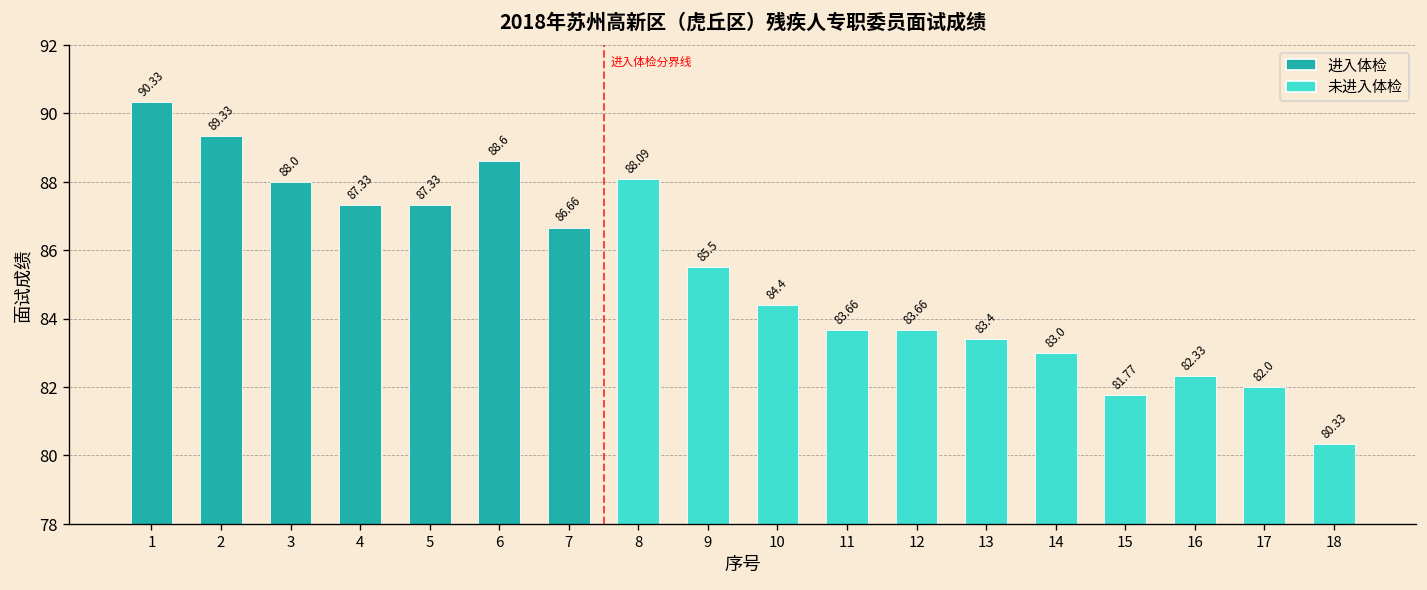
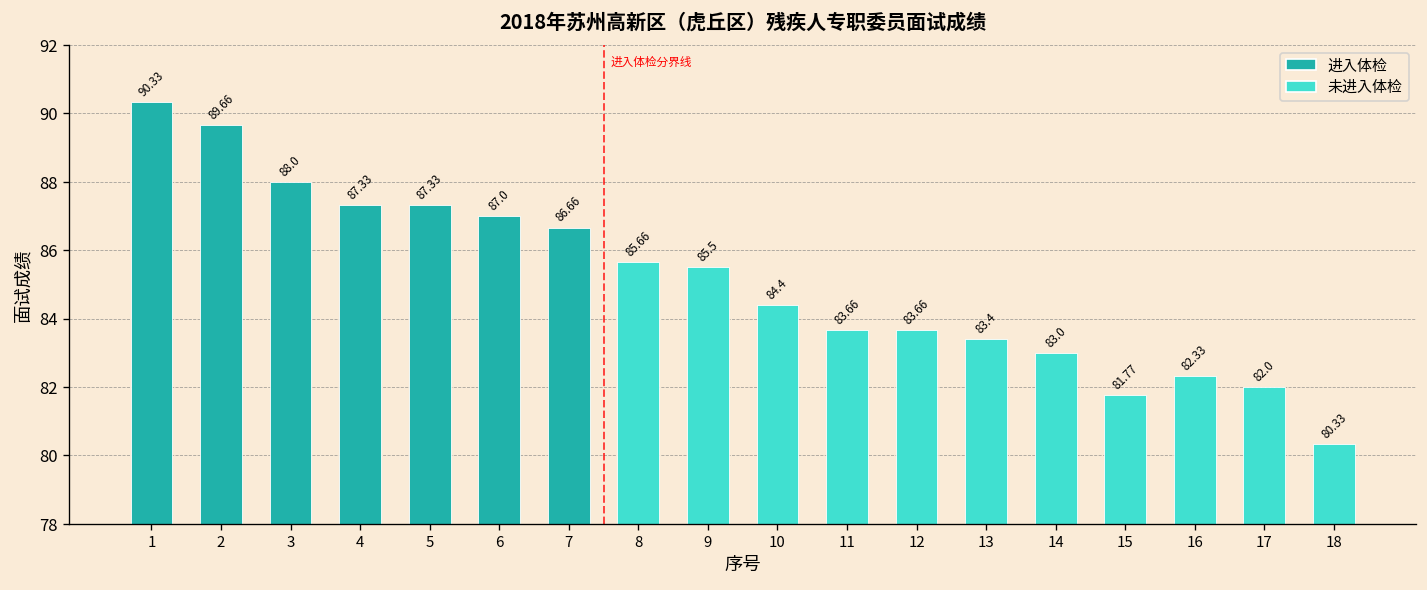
2: 89.33 -> 89.66
6: 88.6 -> 87.0
8: 88.09 -> 85.66
